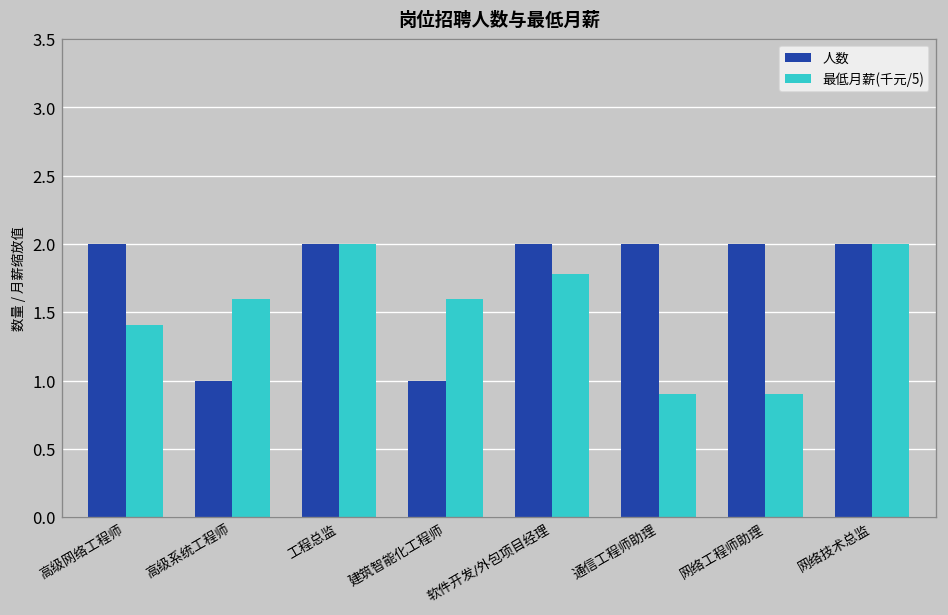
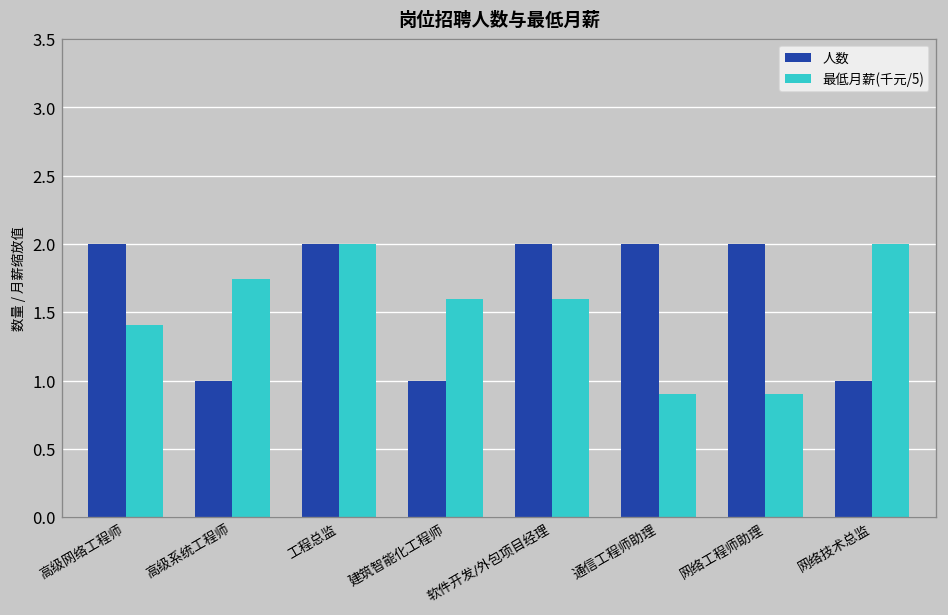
最低月薪(千元/5), 高级系统工程师: 1.60 -> 1.74
最低月薪(千元/5), 软件开发/外包项目经理: 1.78 -> 1.60
人数, 网络技术总监: 2 -> 1
